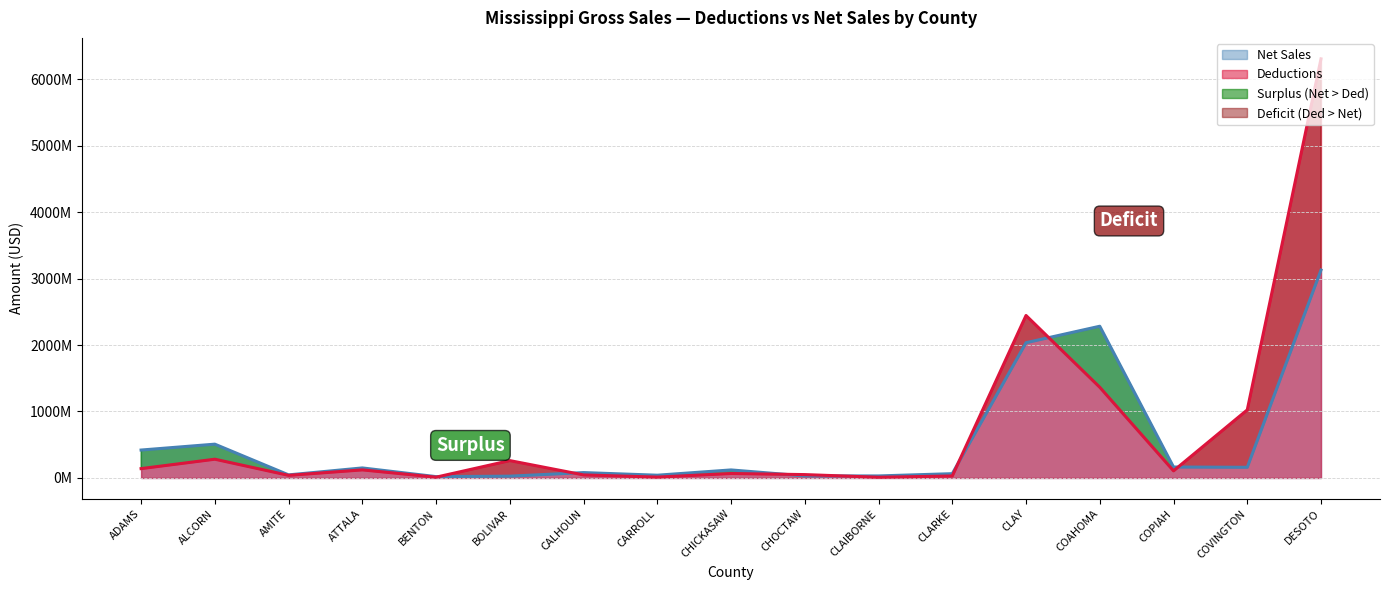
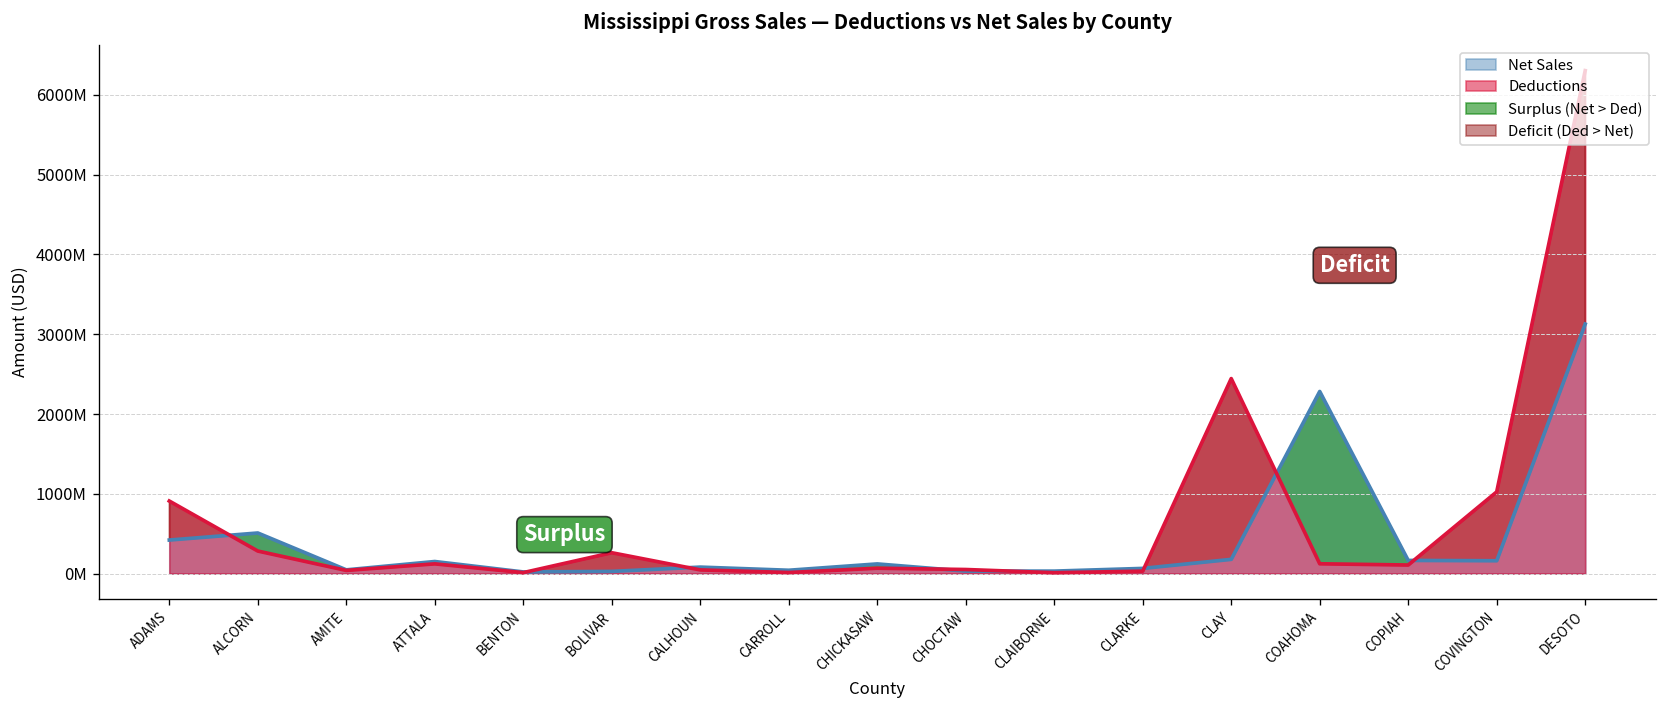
Deductions, ADAMS: 100000000 -> 900000000
Net Sales, CLAY: 2000000000 -> 200000000
Deductions, COAHOMA: 1400000000 -> 100000000
